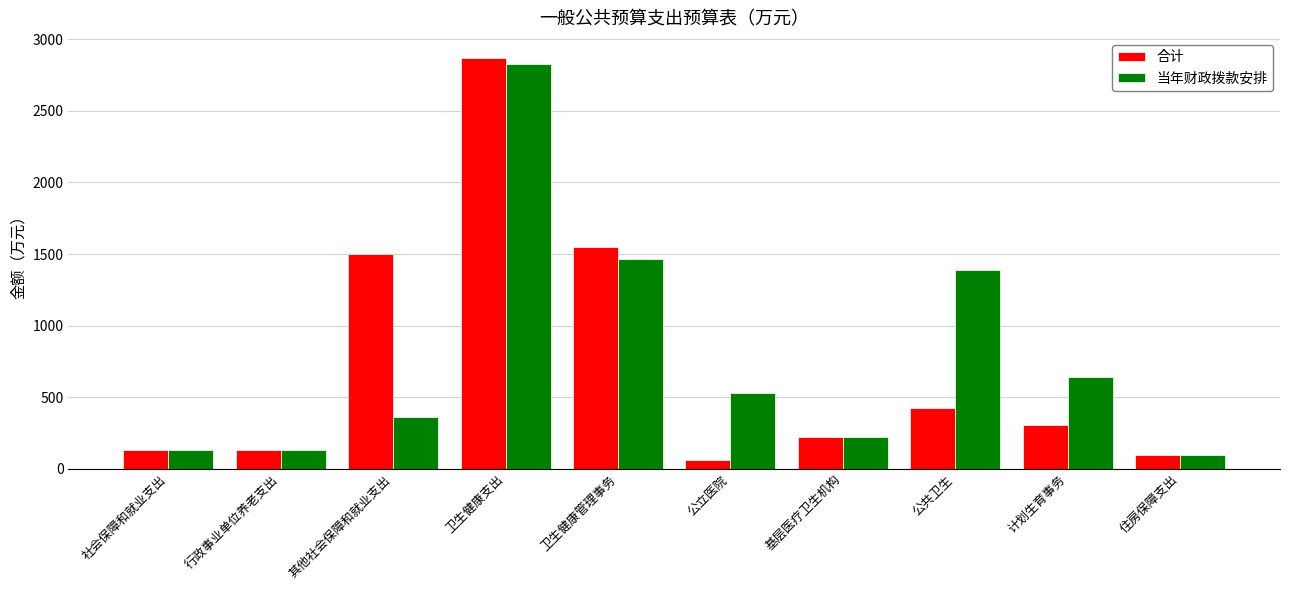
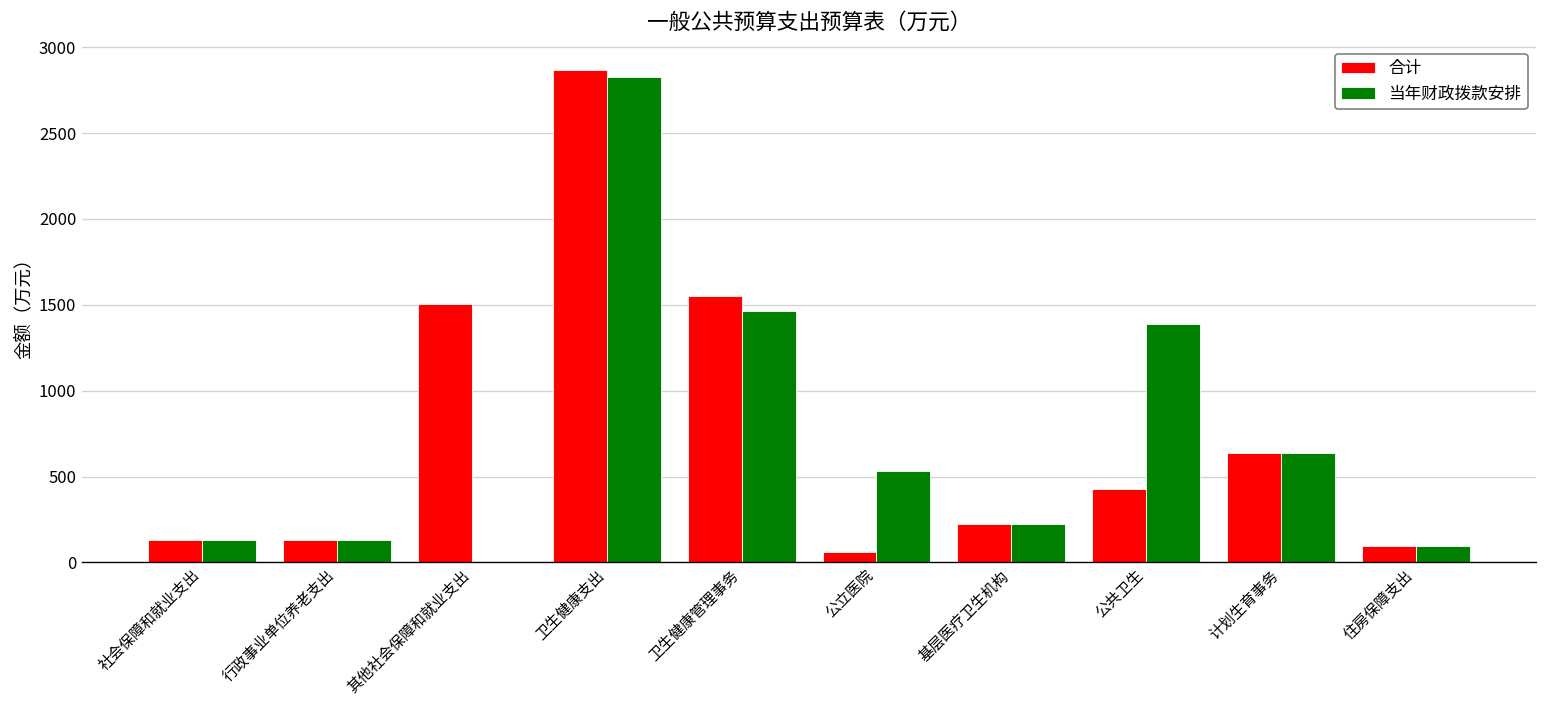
当年财政拨款安排, 其他社会保障和就业支出: 360 -> 0
合计, 计划生育事务: 310 -> 640
